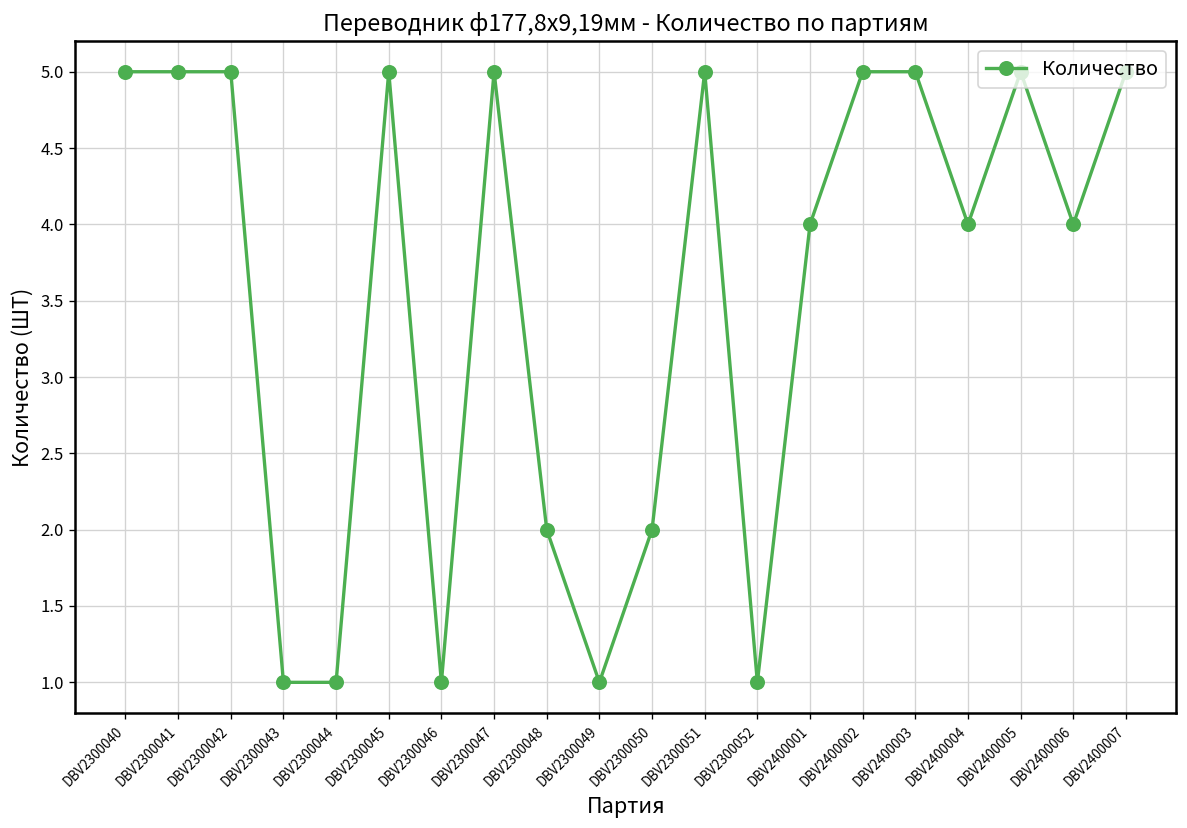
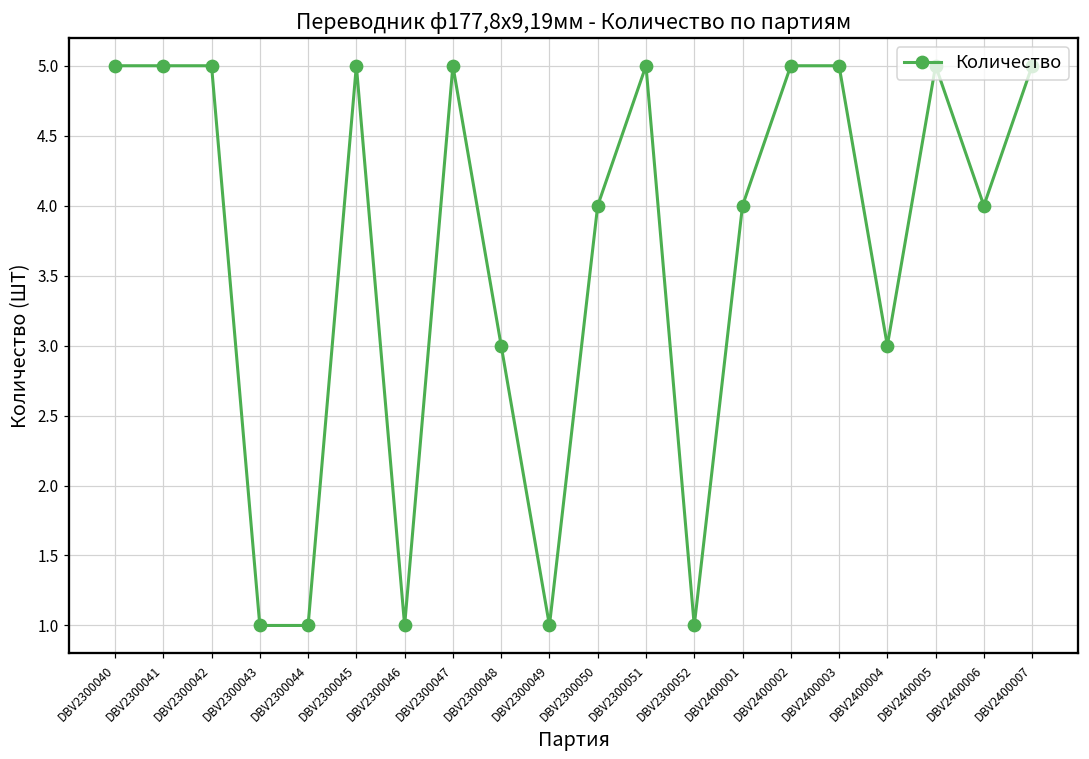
DBV2300048: 2 -> 3
DBV2300050: 2 -> 4
DBV2400004: 4 -> 3
